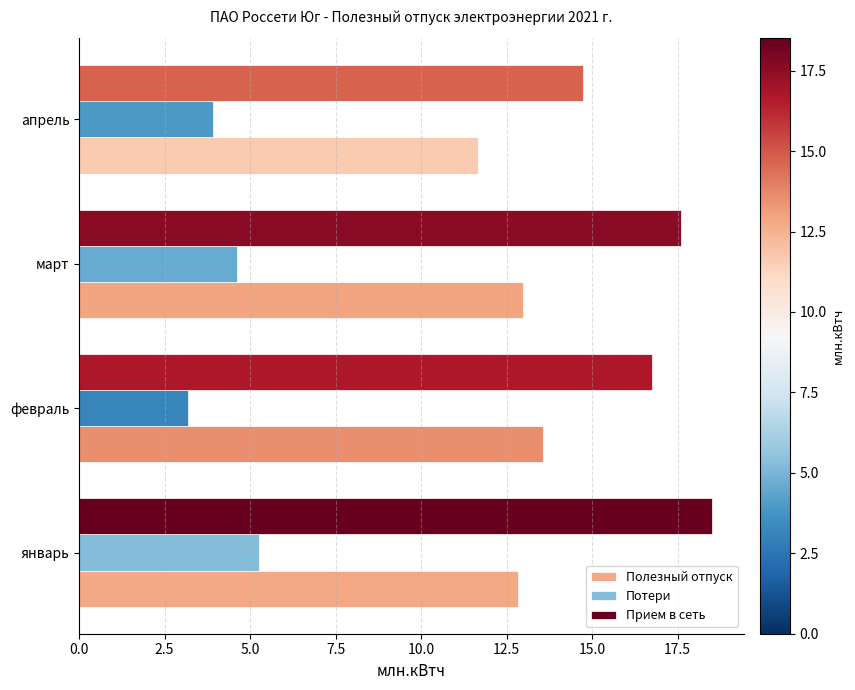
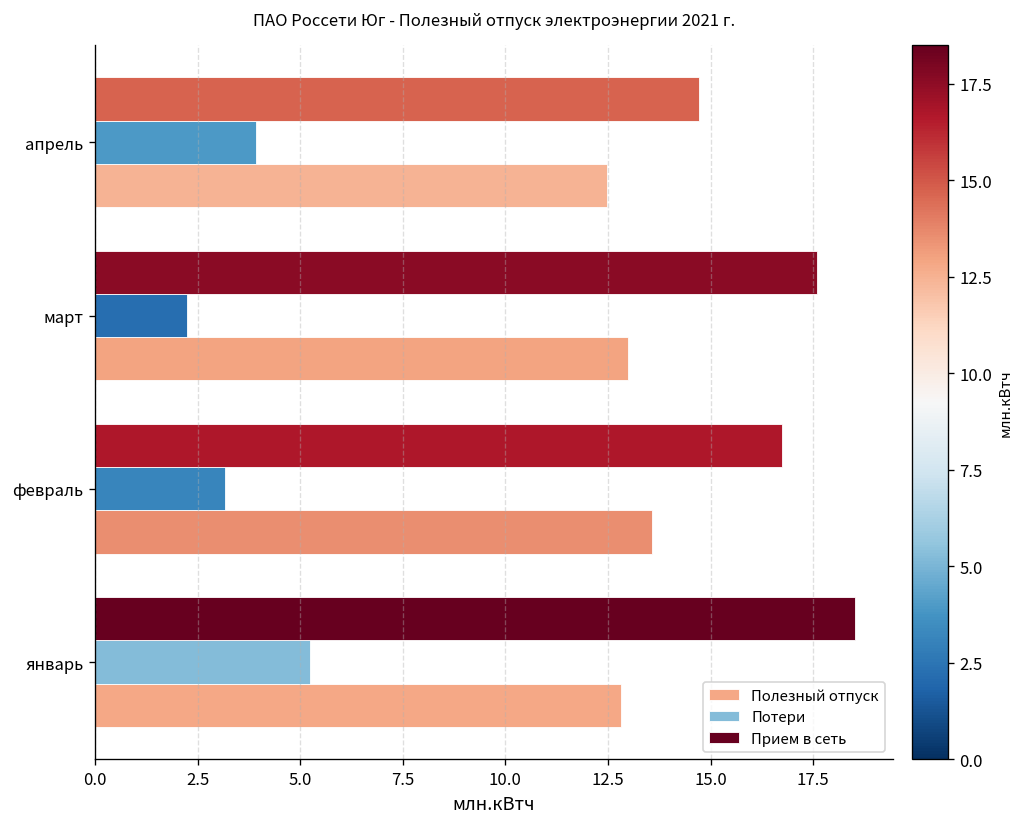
Полезный отпуск, апрель: 11.7 -> 12.5
Потери, март: 4.6 -> 2.2
